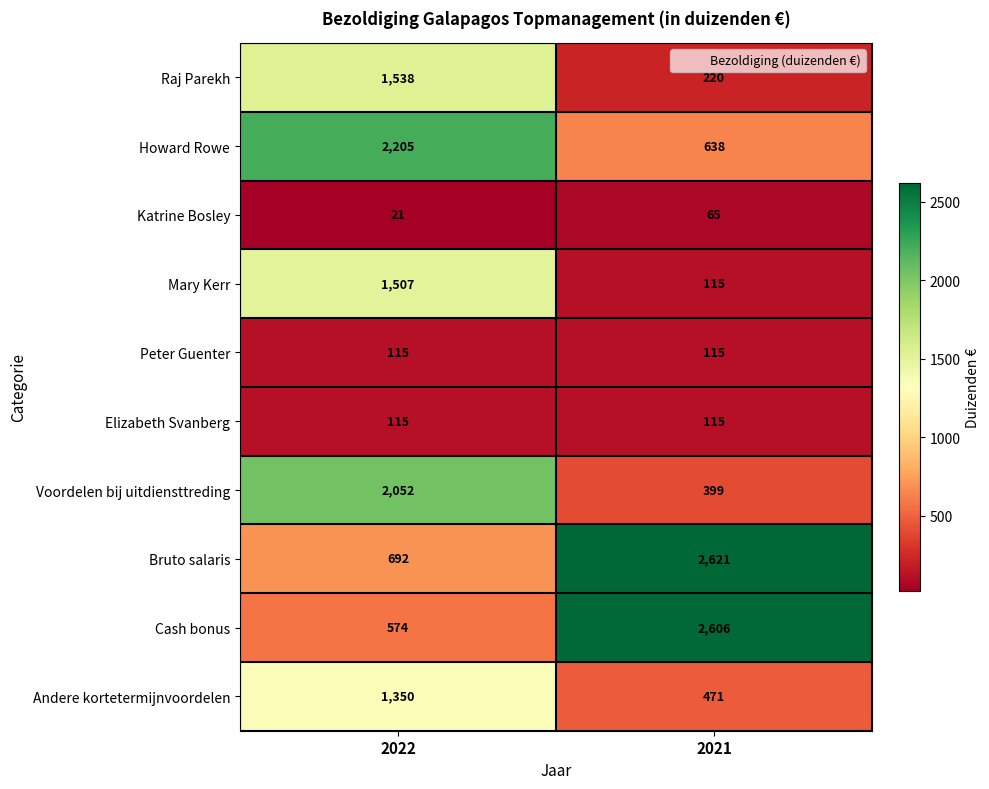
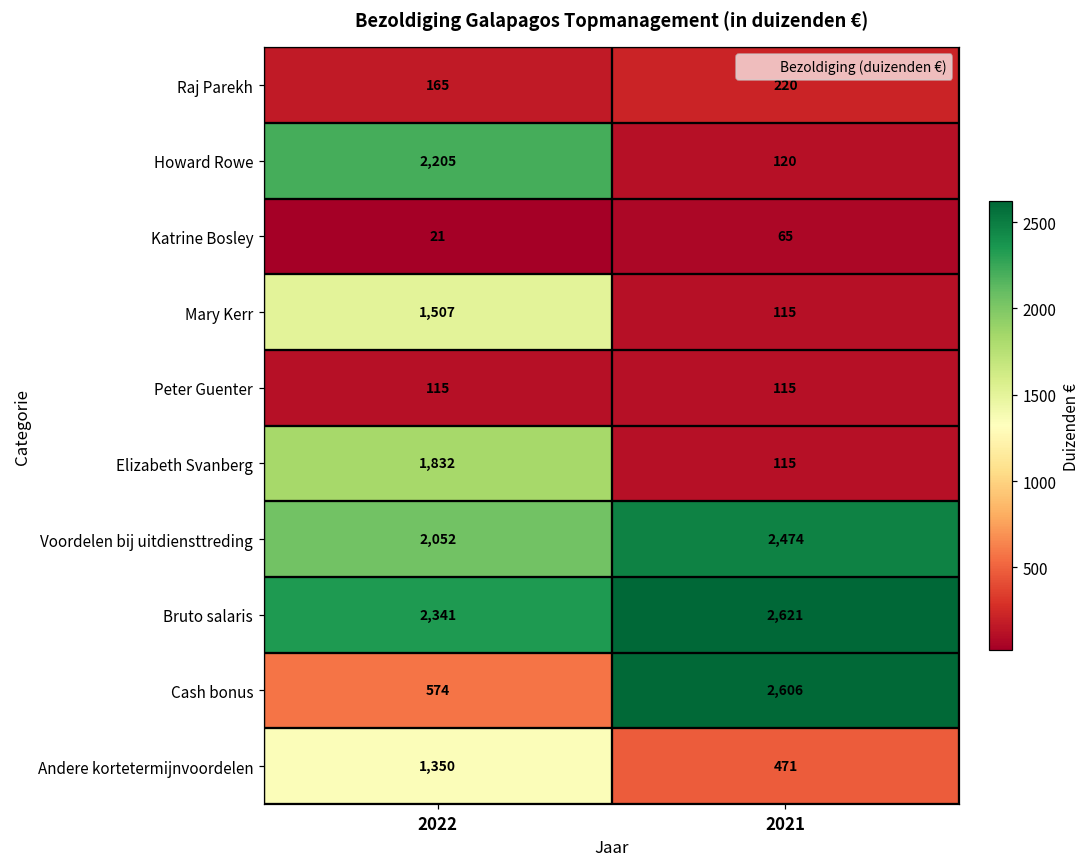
Raj Parekh, 2022: 1,538 -> 165
Howard Rowe, 2021: 638 -> 120
Elizabeth Svanberg, 2022: 115 -> 1,832
Voordelen bij uitdiensttreding, 2021: 399 -> 2,474
Bruto salaris, 2022: 692 -> 2,341
